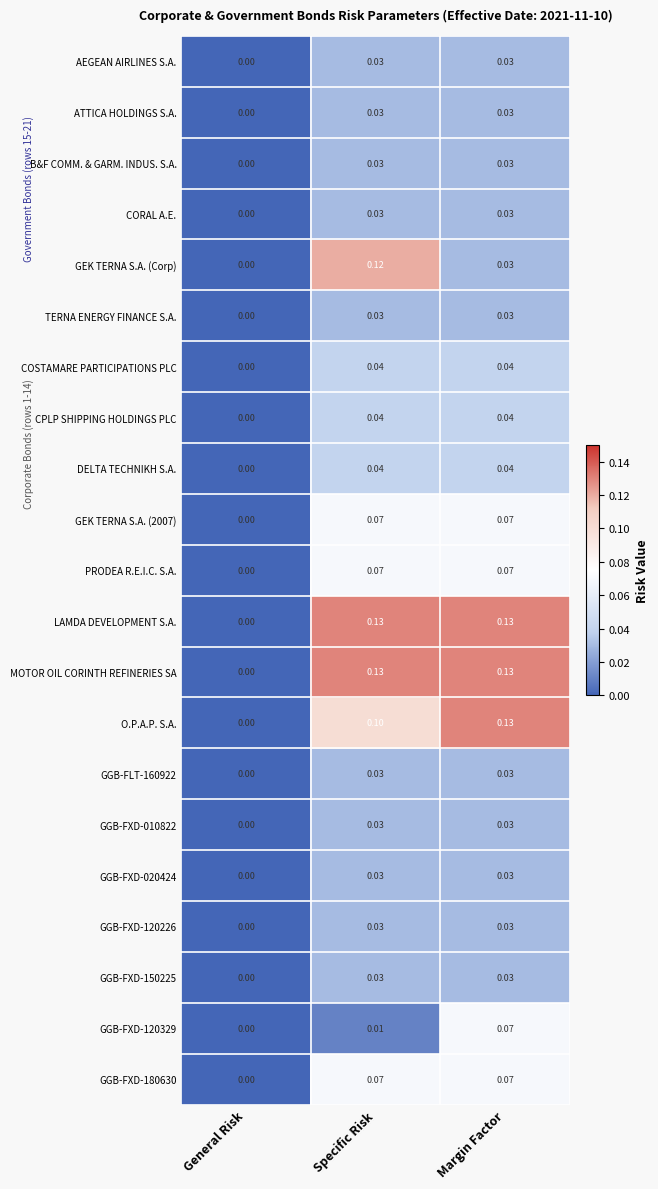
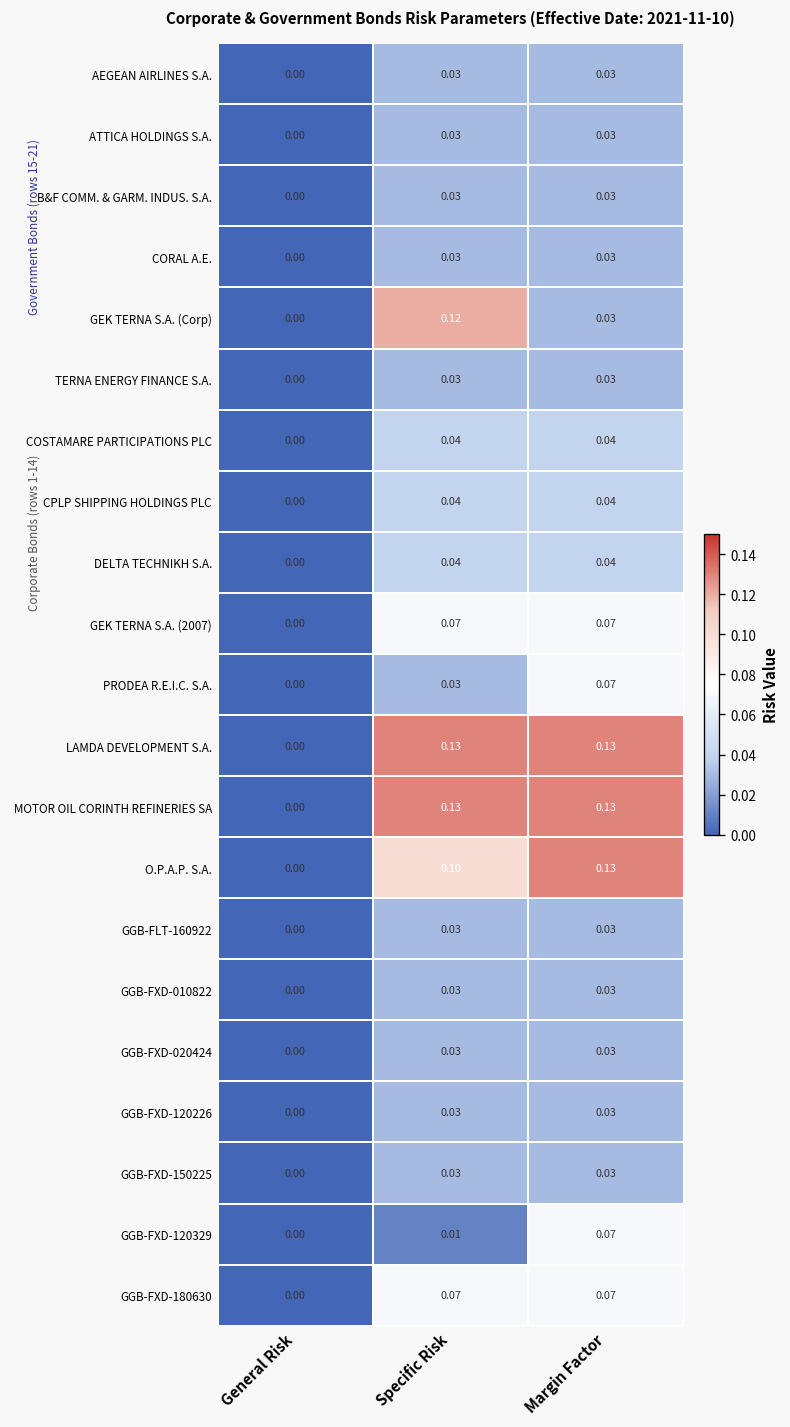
PRODEA R.E.I.C. S.A., Specific Risk: 0.07 -> 0.03
